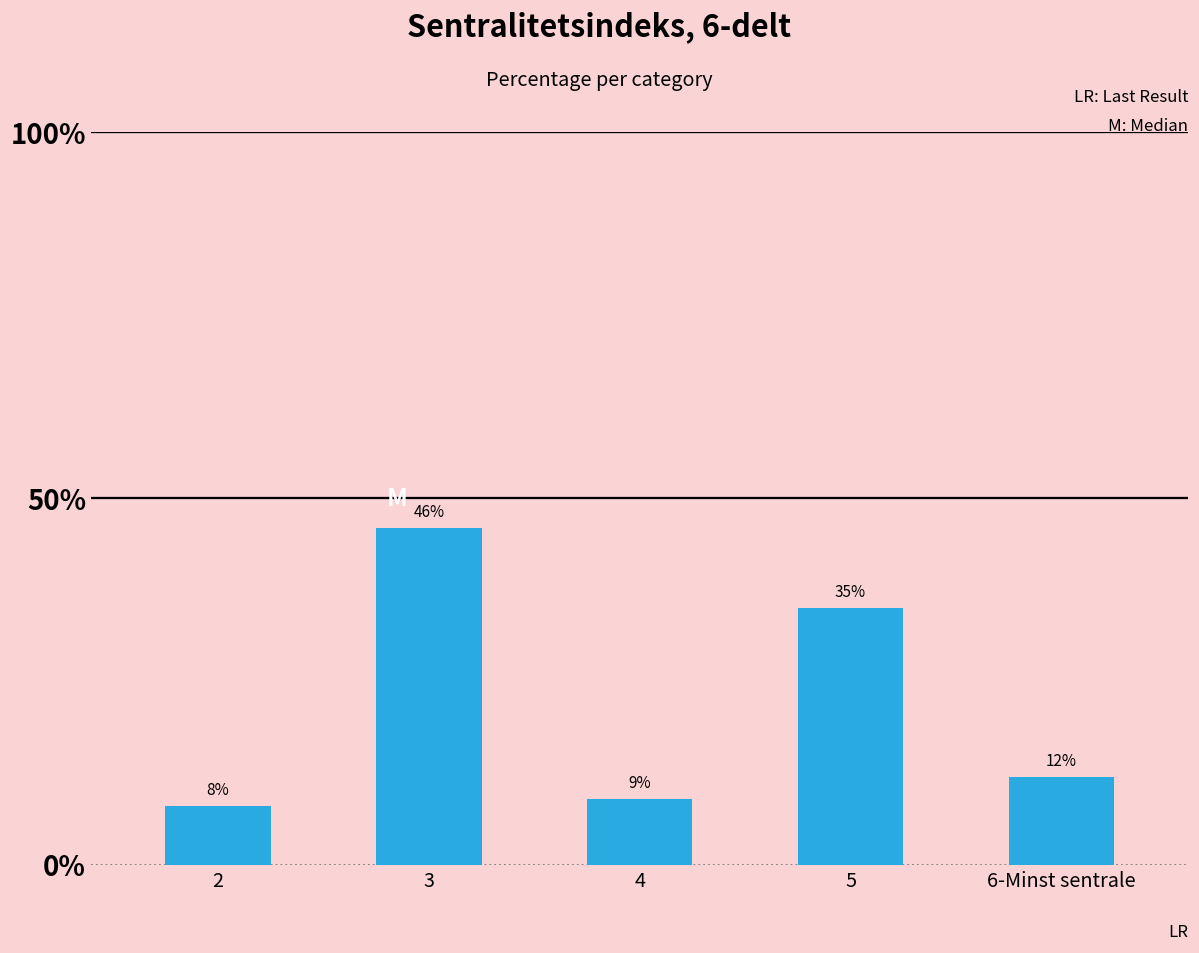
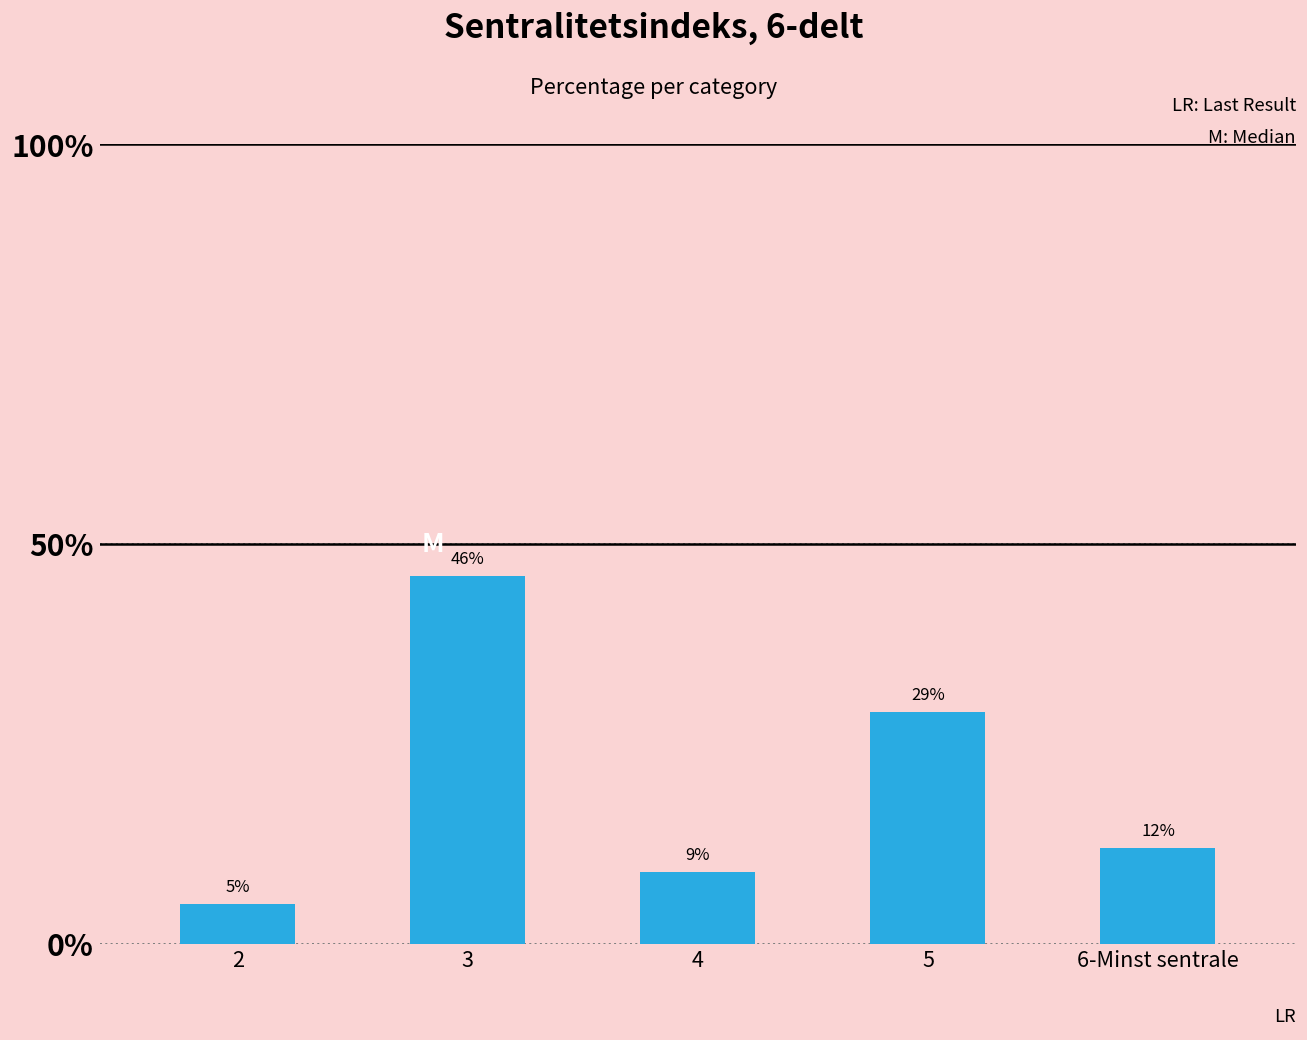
2: 8% -> 5%
5: 35% -> 29%
